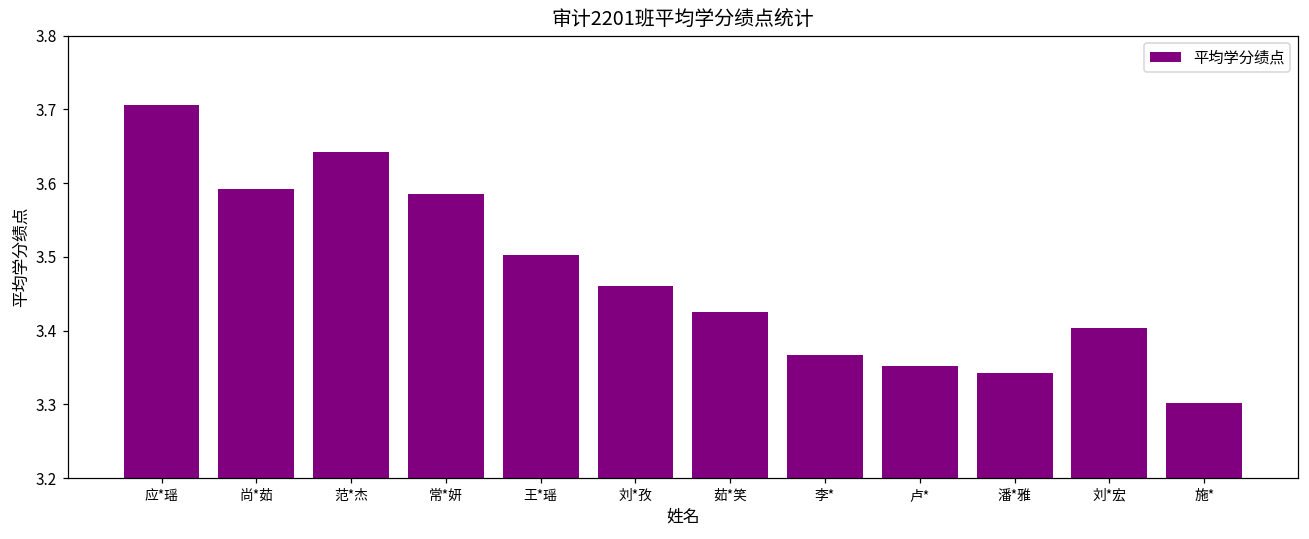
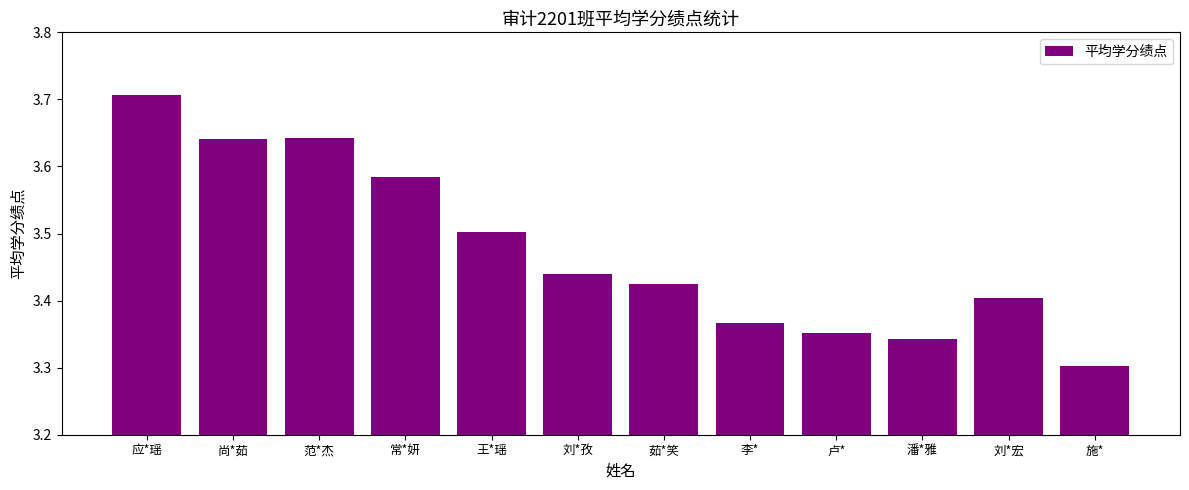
尚*茹: 3.59 -> 3.64
刘*孜: 3.46 -> 3.44
